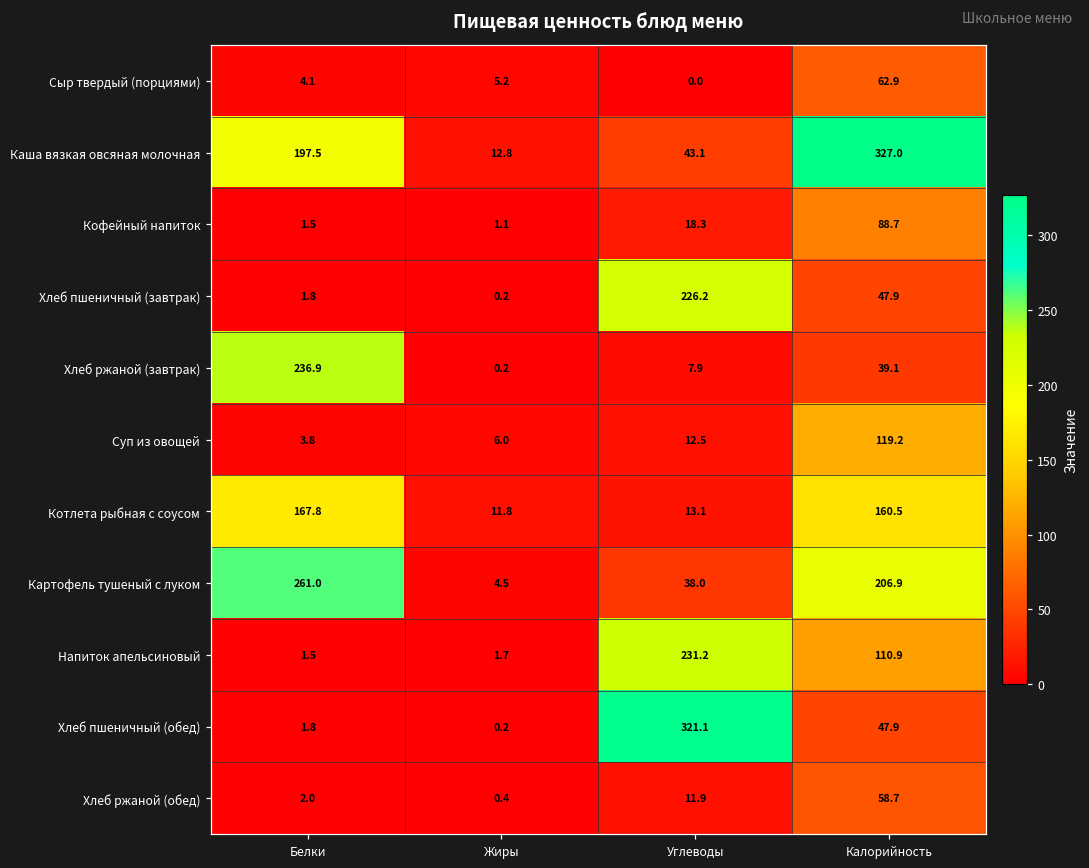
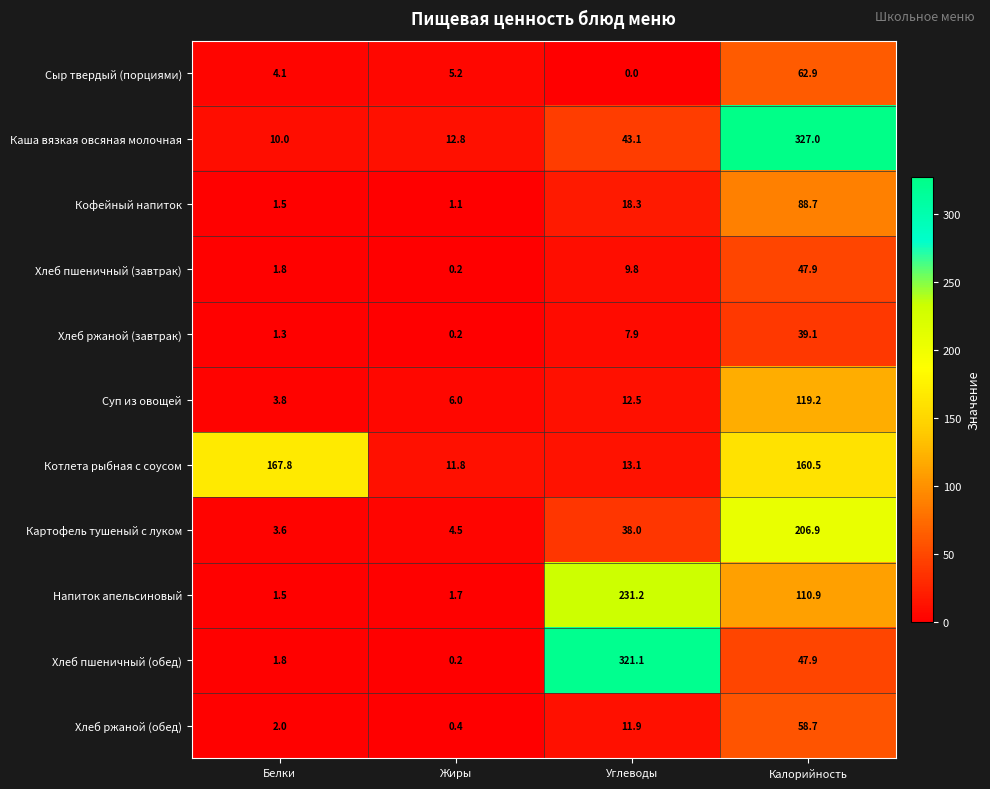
Каша вязкая овсяная молочная, Белки: 197.5 -> 10.0
Хлеб пшеничный (завтрак), Углеводы: 226.2 -> 9.8
Хлеб ржаной (завтрак), Белки: 236.9 -> 1.3
Картофель тушеный с луком, Белки: 261.0 -> 3.6
